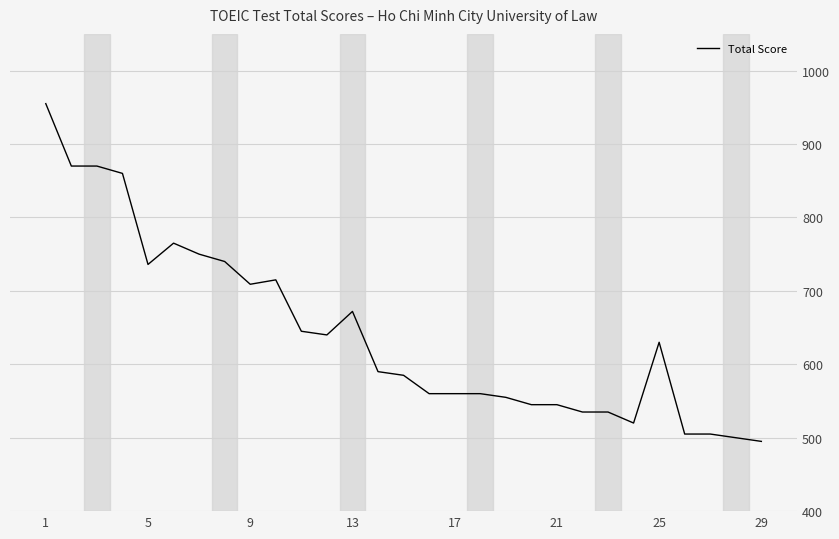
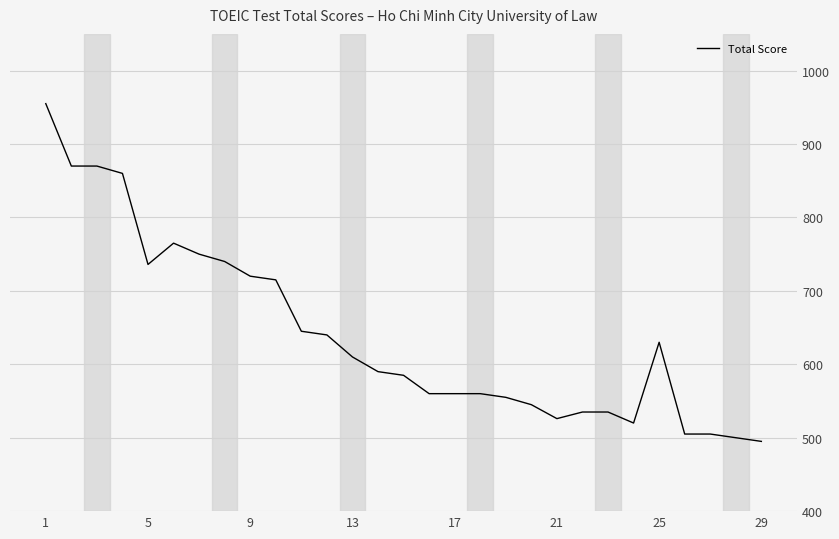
9: 710 -> 720
13: 670 -> 610
21: 550 -> 530
